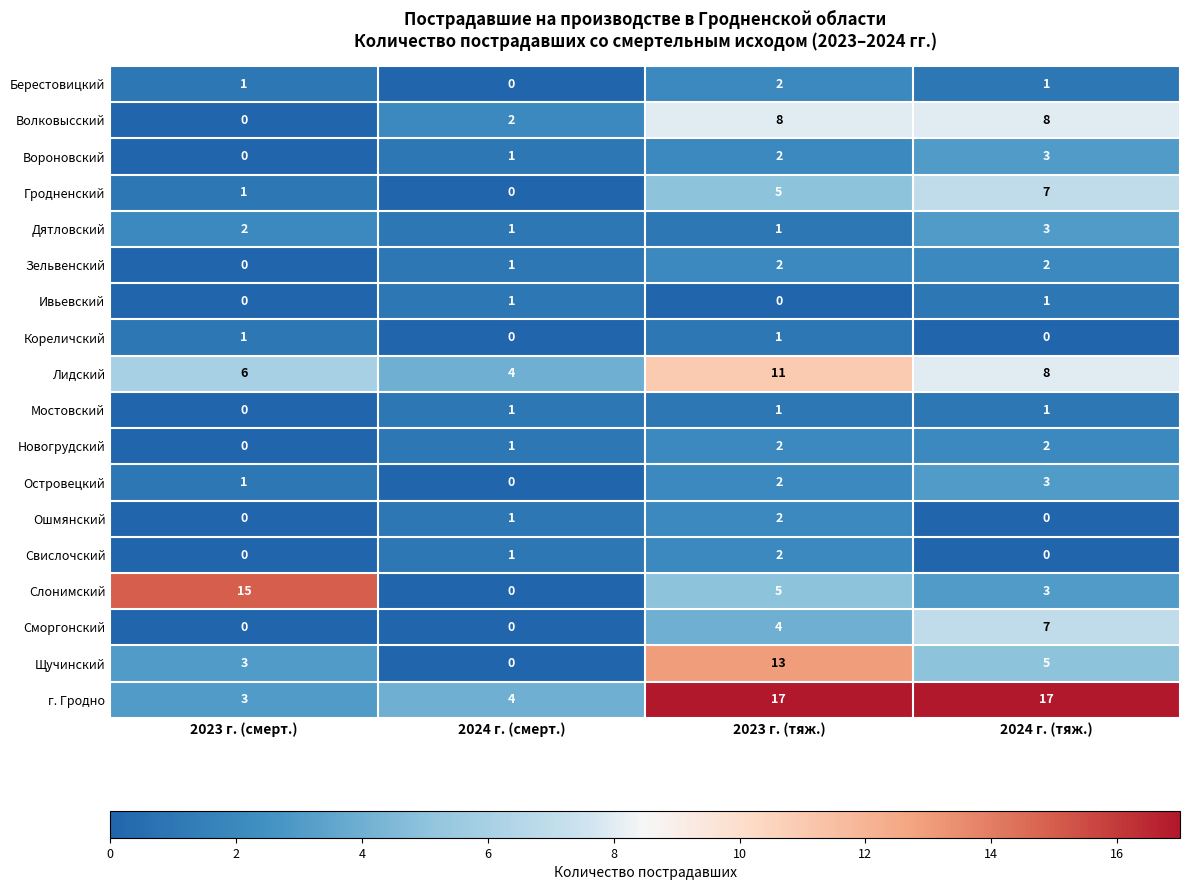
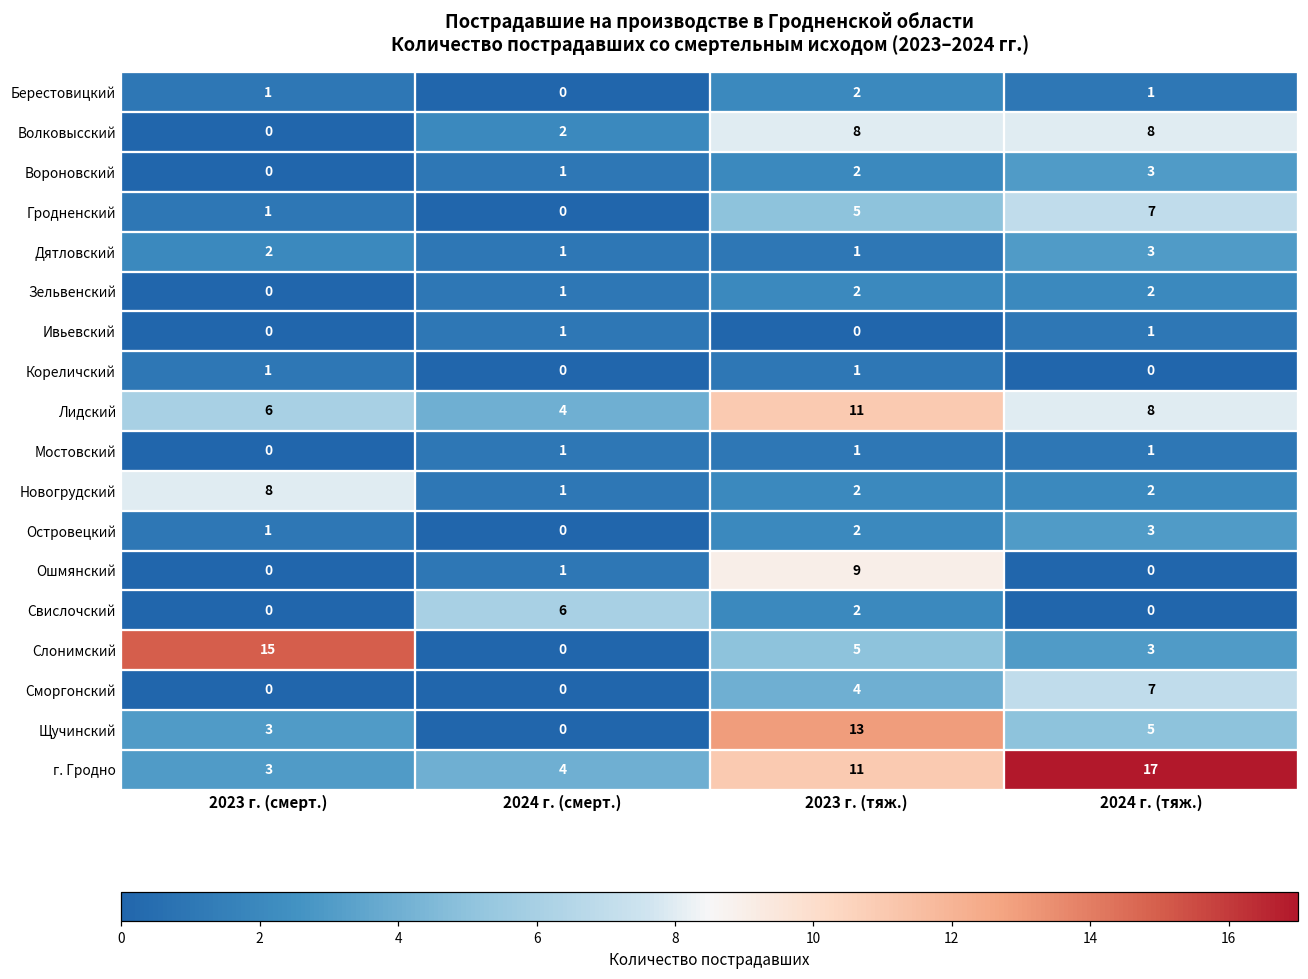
Новогрудский, 2023 г. (смерт.): 0 -> 8
Ошмянский, 2023 г. (тяж.): 2 -> 9
Свислочский, 2024 г. (смерт.): 1 -> 6
г. Гродно, 2023 г. (тяж.): 17 -> 11
